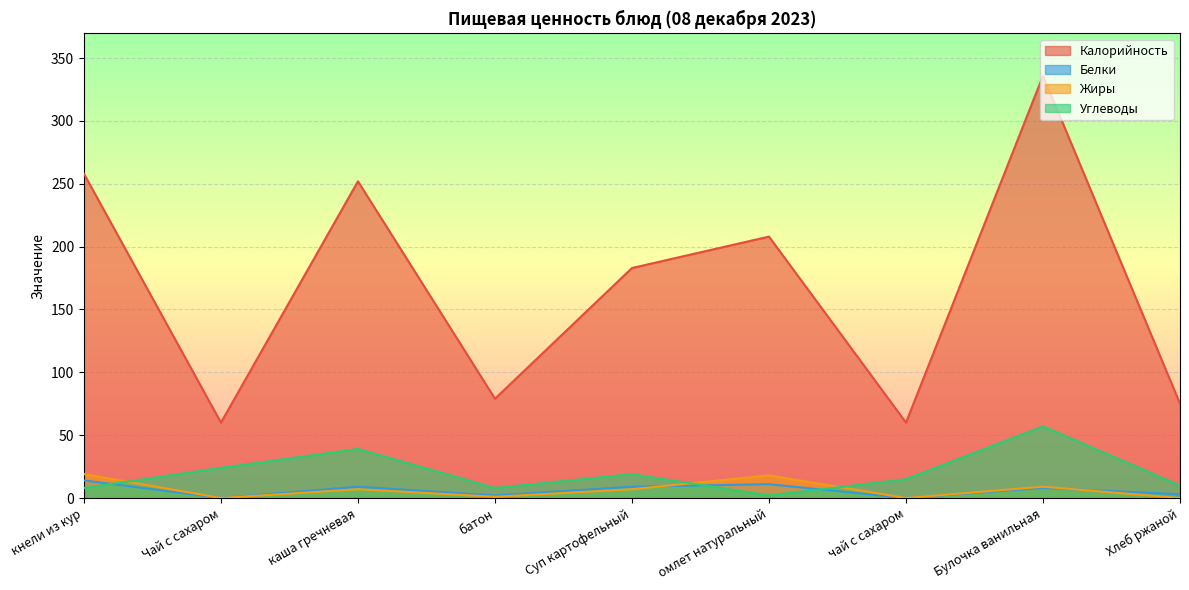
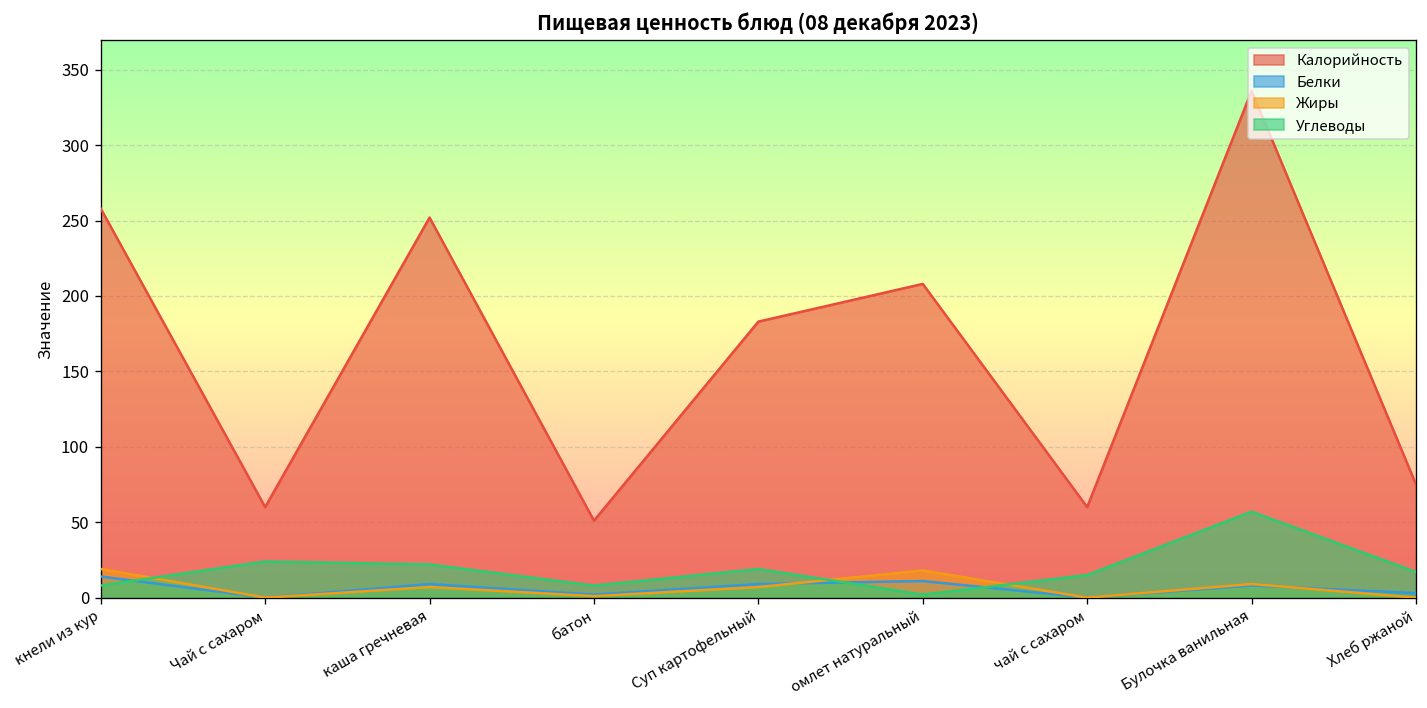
Углеводы, каша гречневая: 39 -> 22
Калорийность, батон: 79 -> 51
Углеводы, Хлеб ржаной: 10 -> 17
